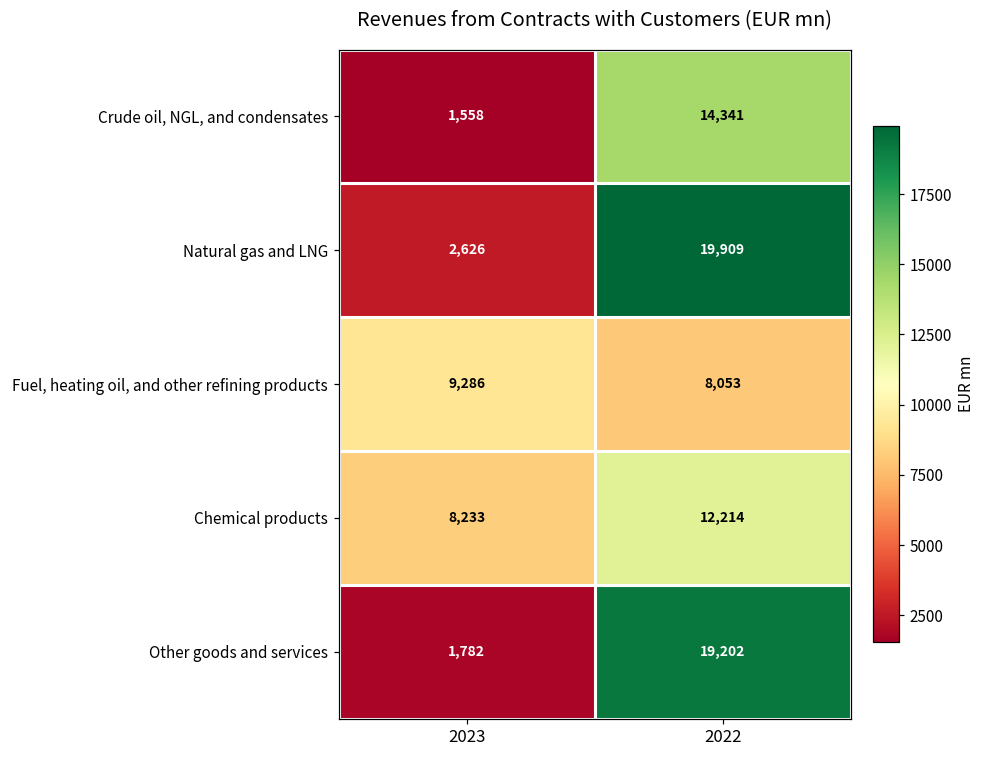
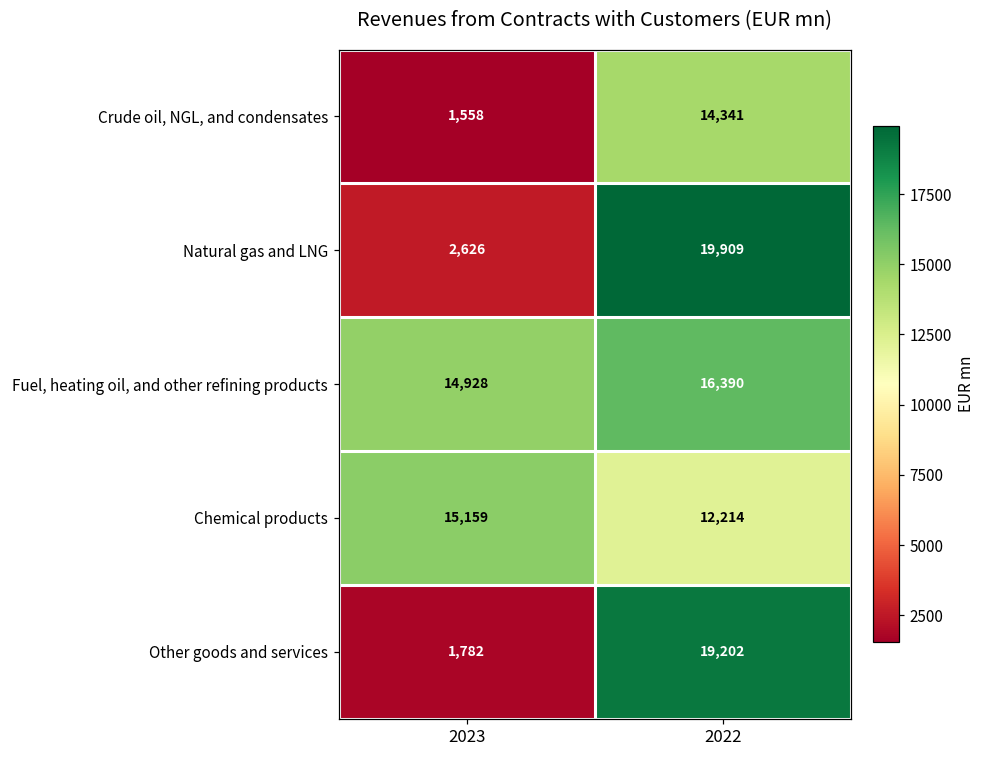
Fuel, heating oil, and other refining products, 2023: 9,286 -> 14,928
Fuel, heating oil, and other refining products, 2022: 8,053 -> 16,390
Chemical products, 2023: 8,233 -> 15,159
